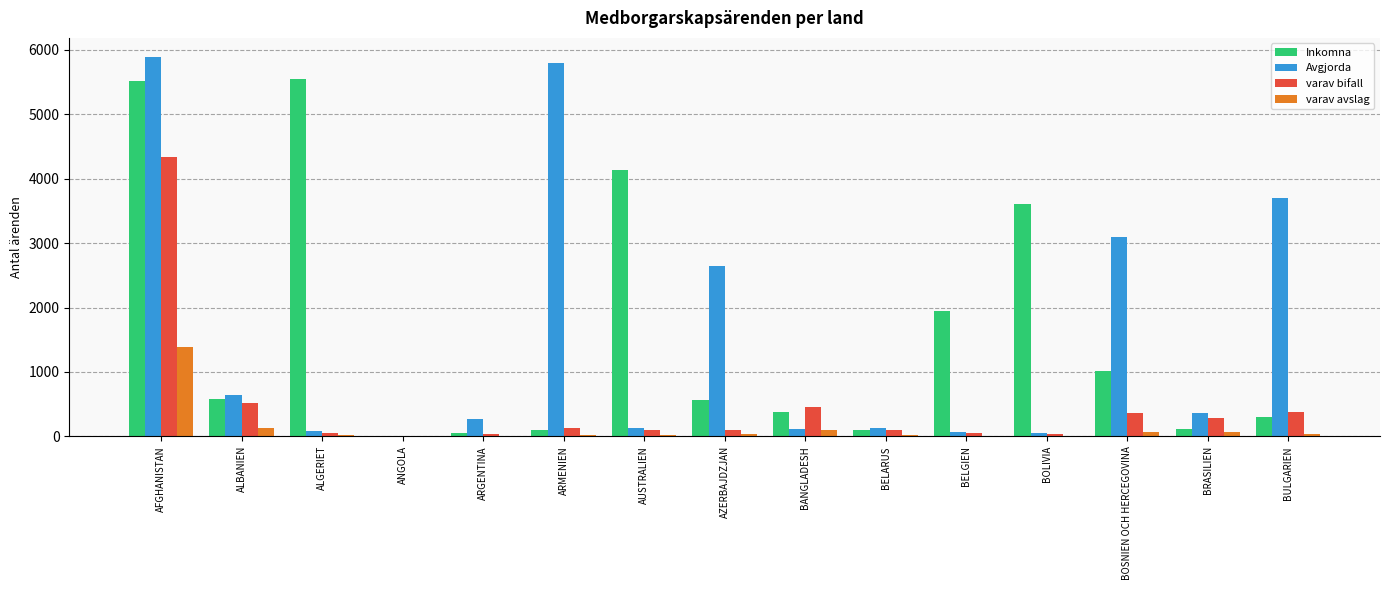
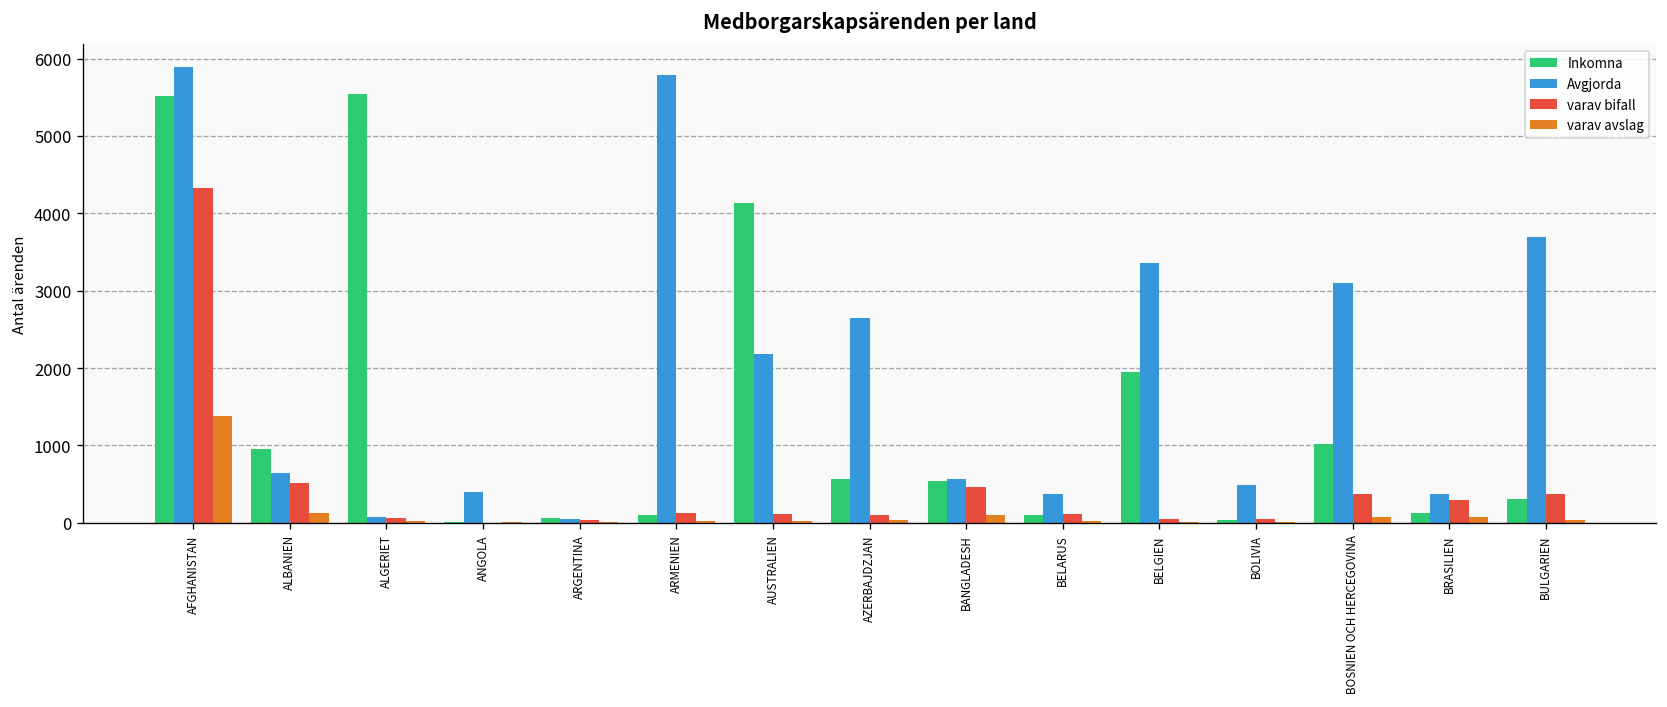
Inkomna, ALBANIEN: 600 -> 1000
Avgjorda, ANGOLA: 0 -> 400
Avgjorda, ARGENTINA: 300 -> 0
Avgjorda, AUSTRALIEN: 100 -> 2200
Inkomna, BANGLADESH: 400 -> 500
Avgjorda, BANGLADESH: 100 -> 600
Avgjorda, BELARUS: 100 -> 400
Avgjorda, BELGIEN: 100 -> 3400
Inkomna, BOLIVIA: 3600 -> 0
Avgjorda, BOLIVIA: 100 -> 500
